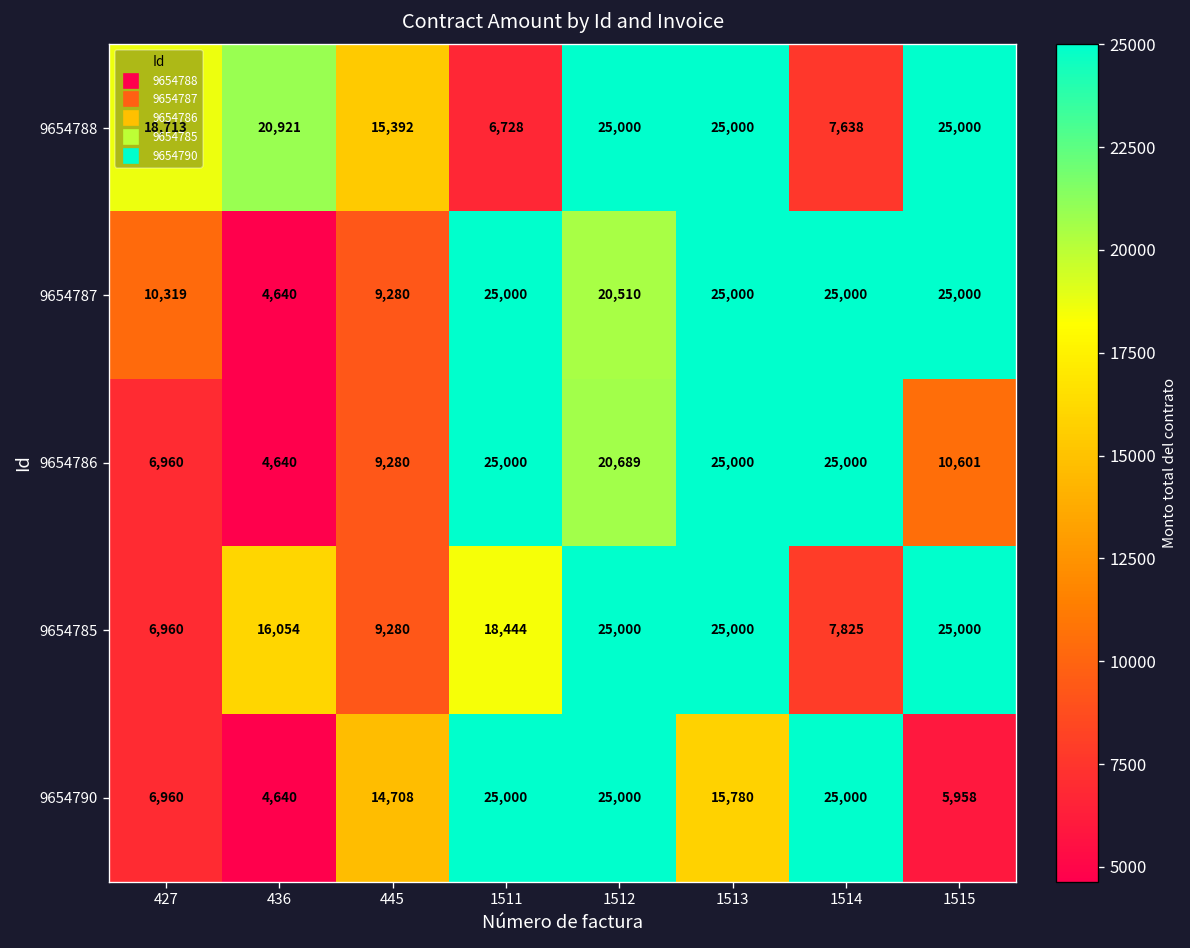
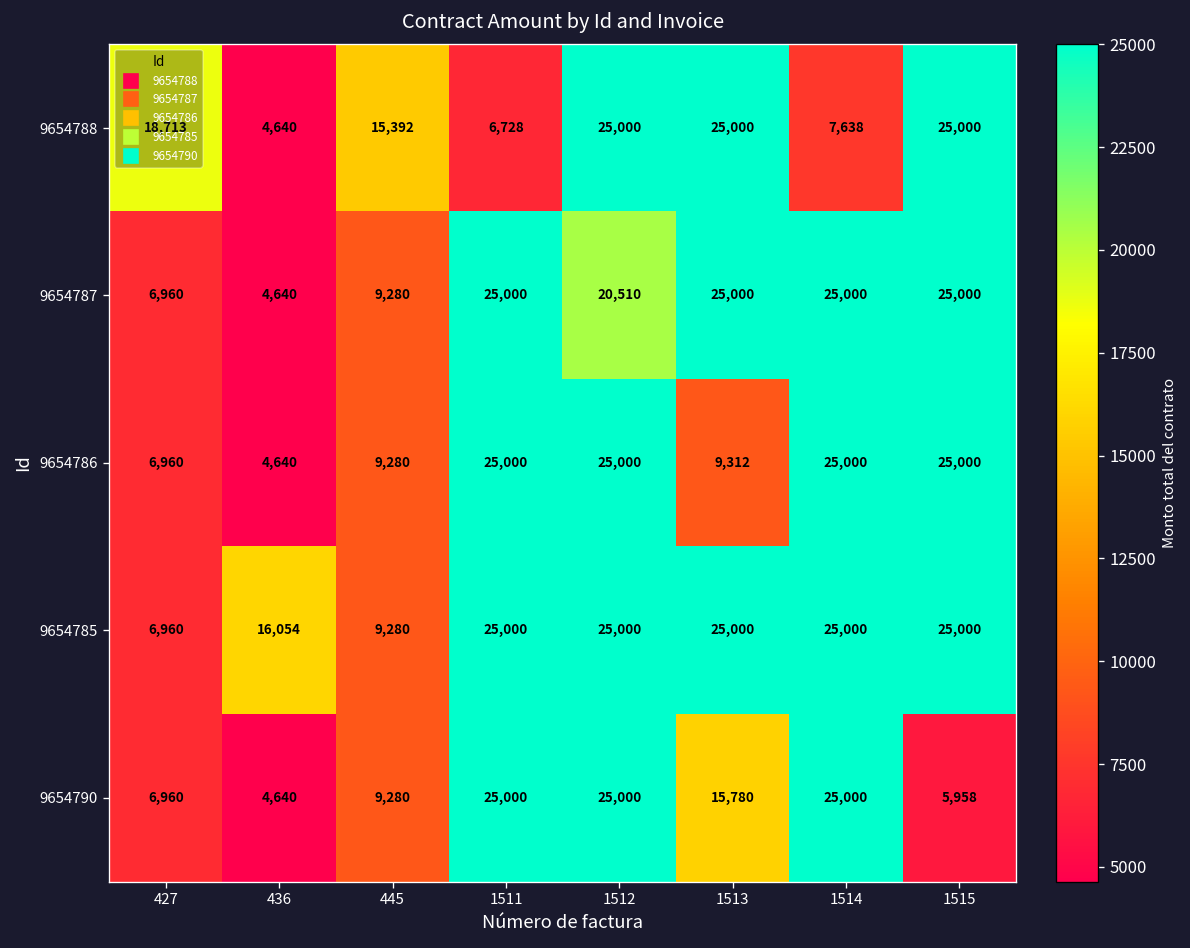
9654788, 436: 20,921 -> 4,640
9654787, 427: 10,319 -> 6,960
9654786, 1512: 20,689 -> 25,000
9654786, 1513: 25,000 -> 9,312
9654786, 1515: 10,601 -> 25,000
9654785, 1511: 18,444 -> 25,000
9654785, 1514: 7,825 -> 25,000
9654790, 445: 14,708 -> 9,280
